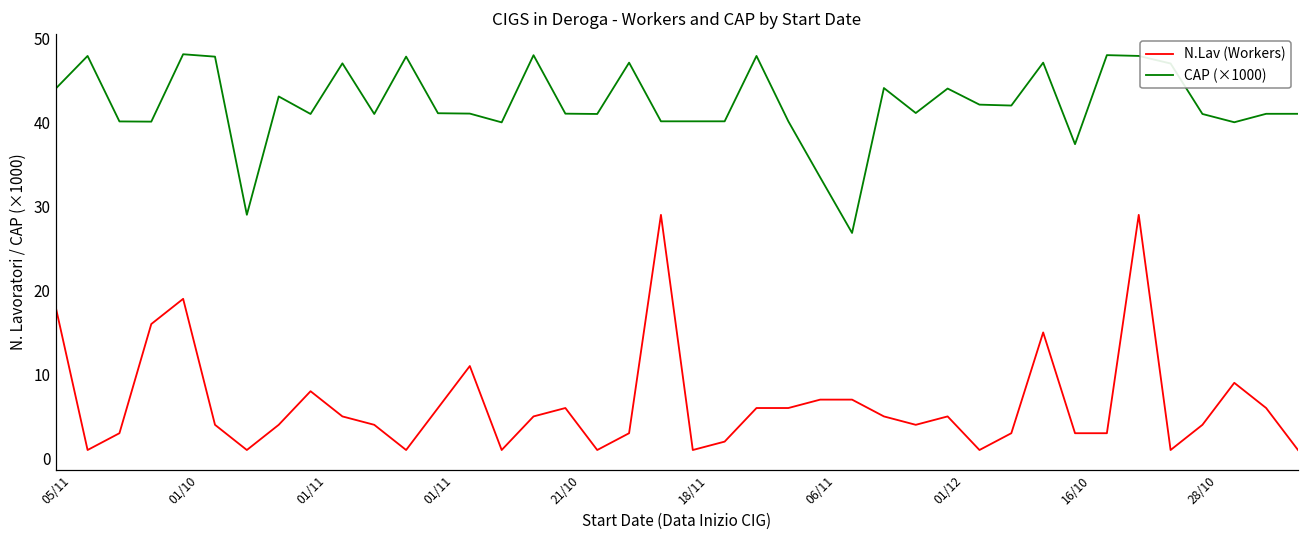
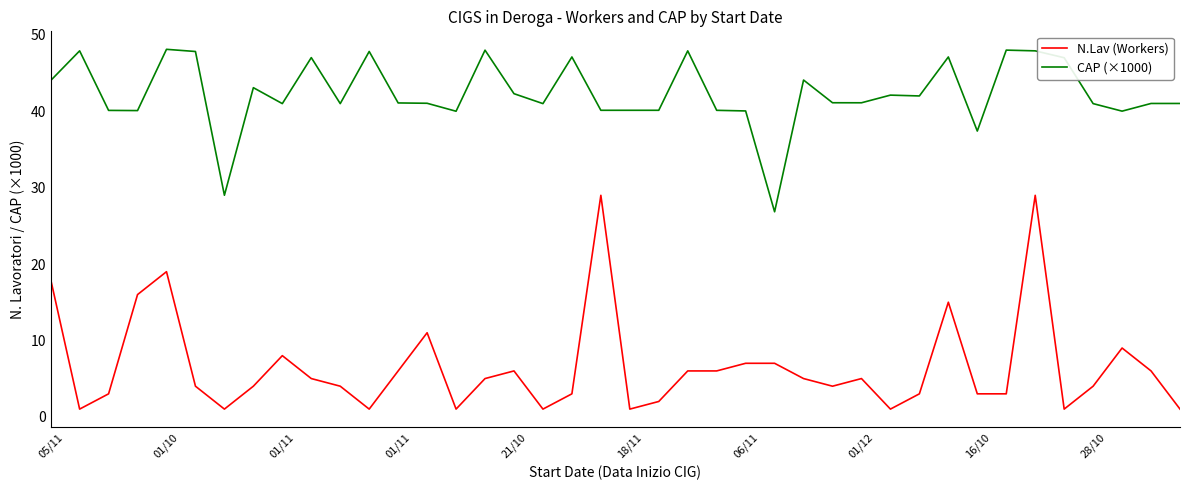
CAP (×1000), 21/10: 41 -> 42
CAP (×1000), 06/11: 33 -> 40
CAP (×1000), 01/12: 44 -> 41
